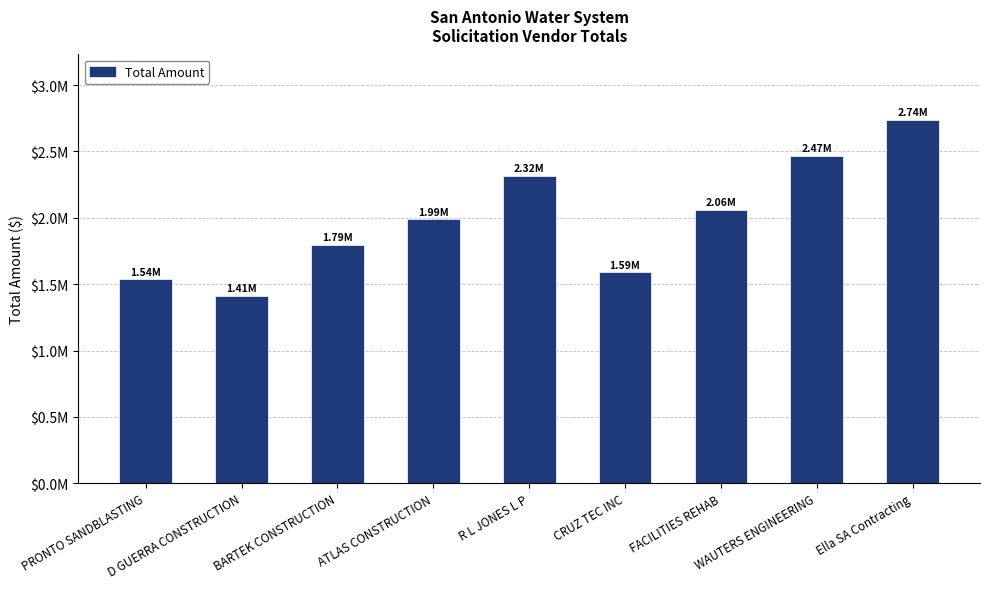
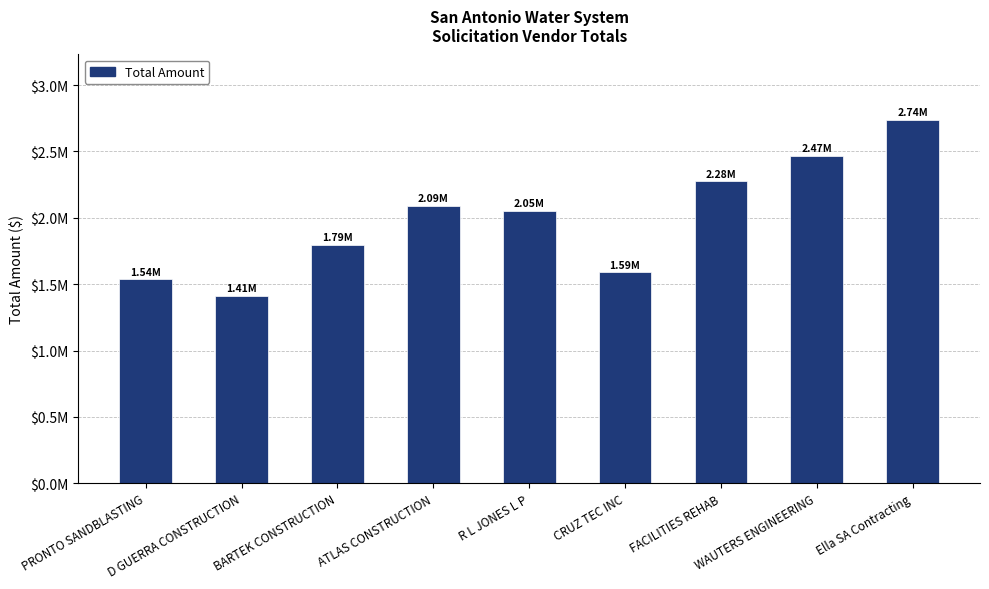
ATLAS CONSTRUCTION: 1.99M -> 2.09M
R L JONES L P: 2.32M -> 2.05M
FACILITIES REHAB: 2.06M -> 2.28M
